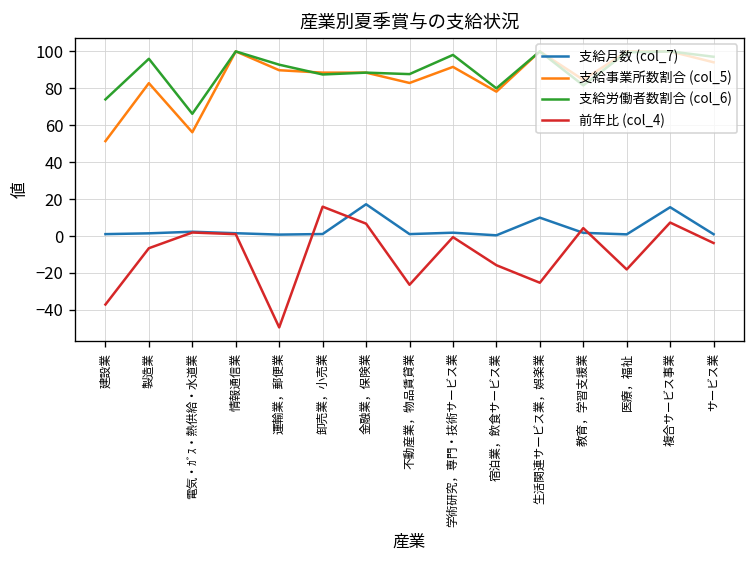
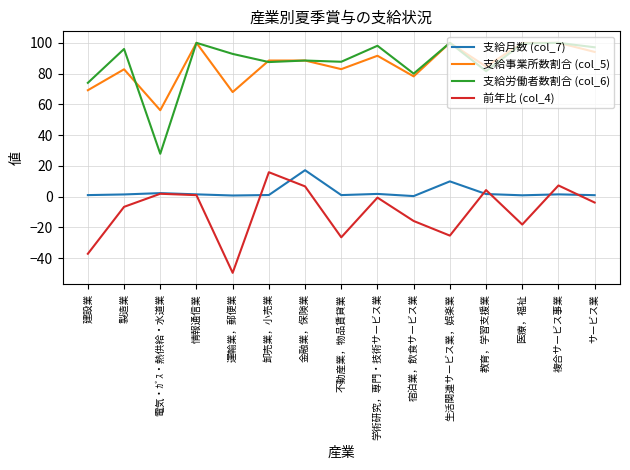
支給事業所数割合 (col_5), 建設業: 51 -> 69
支給労働者数割合 (col_6), 電気・ｶﾞｽ・熱供給・水道業: 66 -> 28
支給事業所数割合 (col_5), 運輸業，郵便業: 90 -> 68
支給月数 (col_7), 複合サービス事業: 16 -> 2
